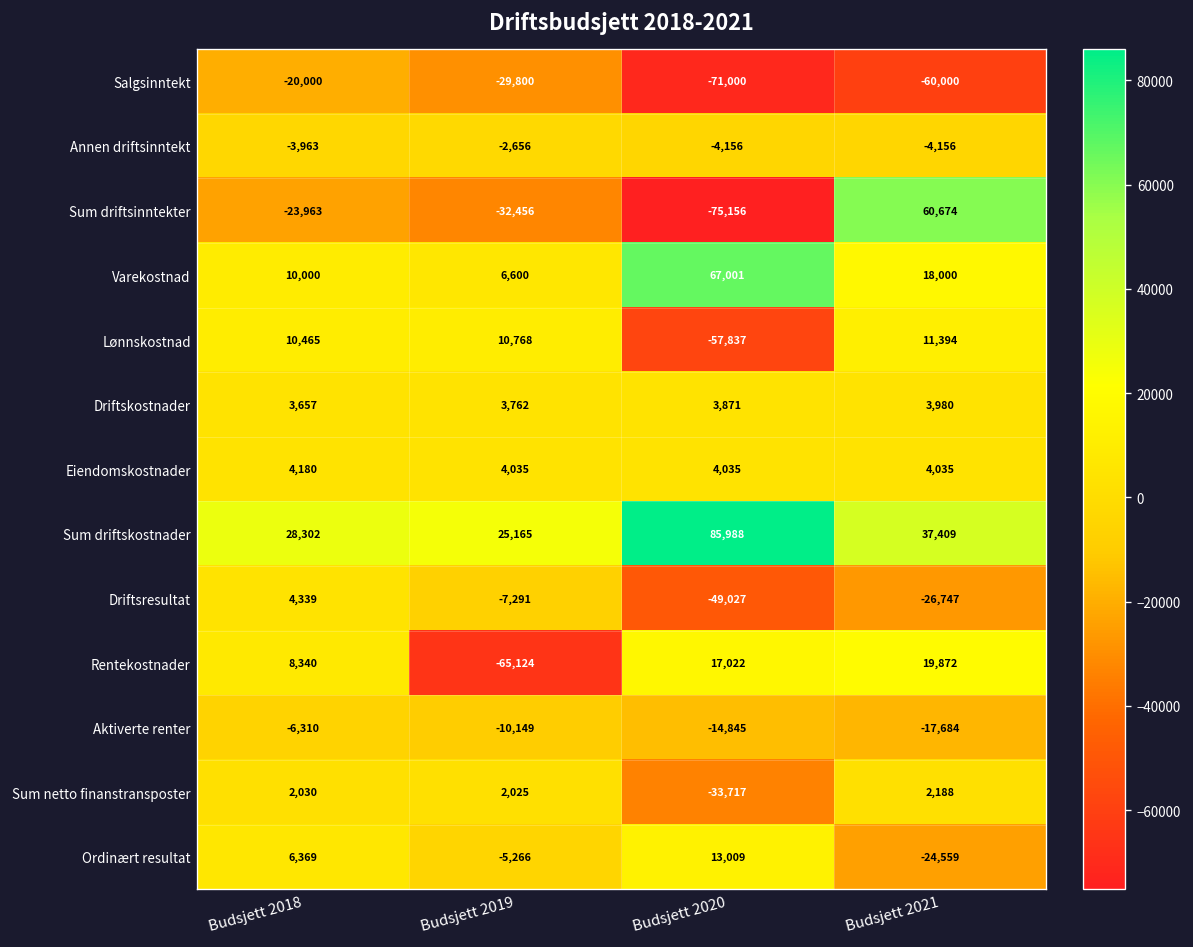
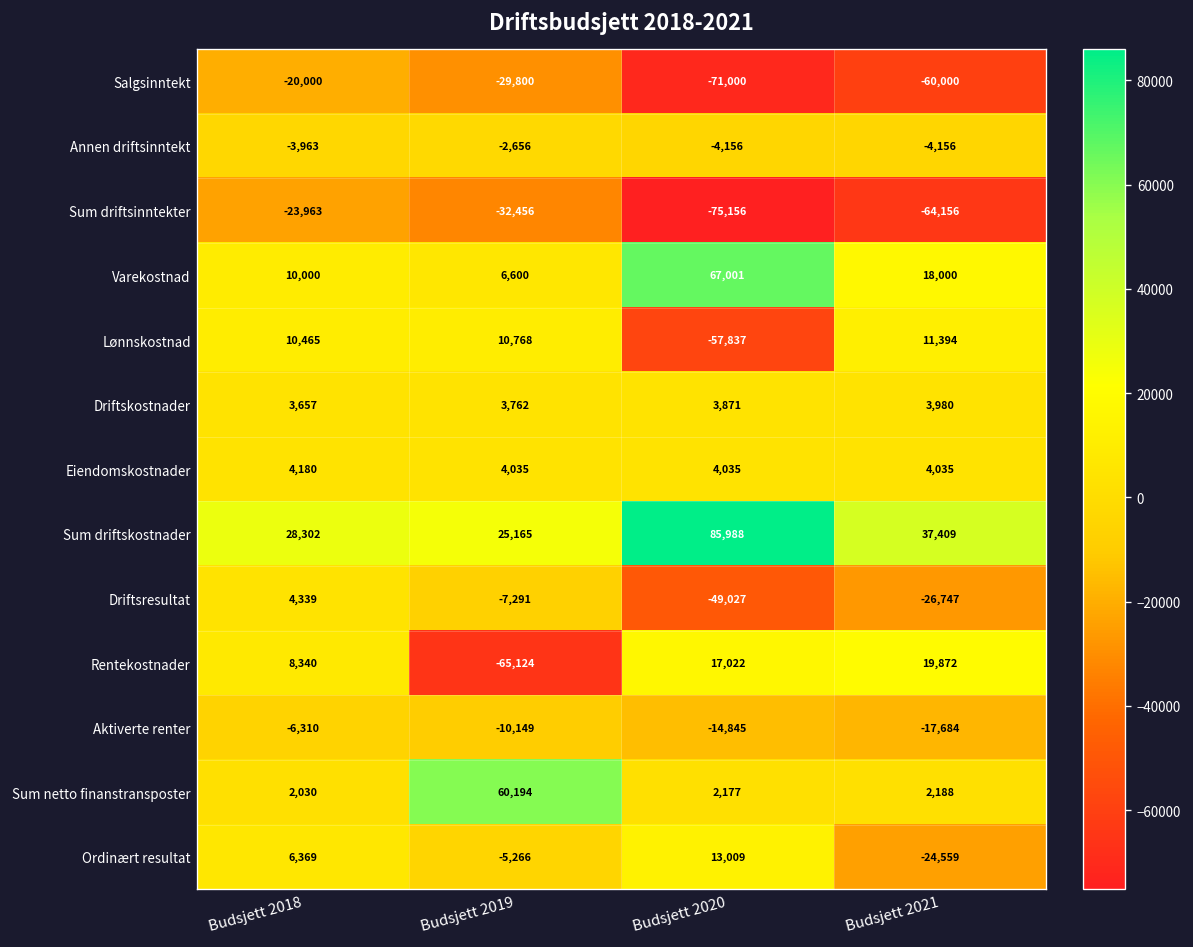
Sum driftsinntekter, Budsjett 2021: 60,674 -> -64,156
Sum netto finanstransposter, Budsjett 2019: 2,025 -> 60,194
Sum netto finanstransposter, Budsjett 2020: -33,717 -> 2,177
